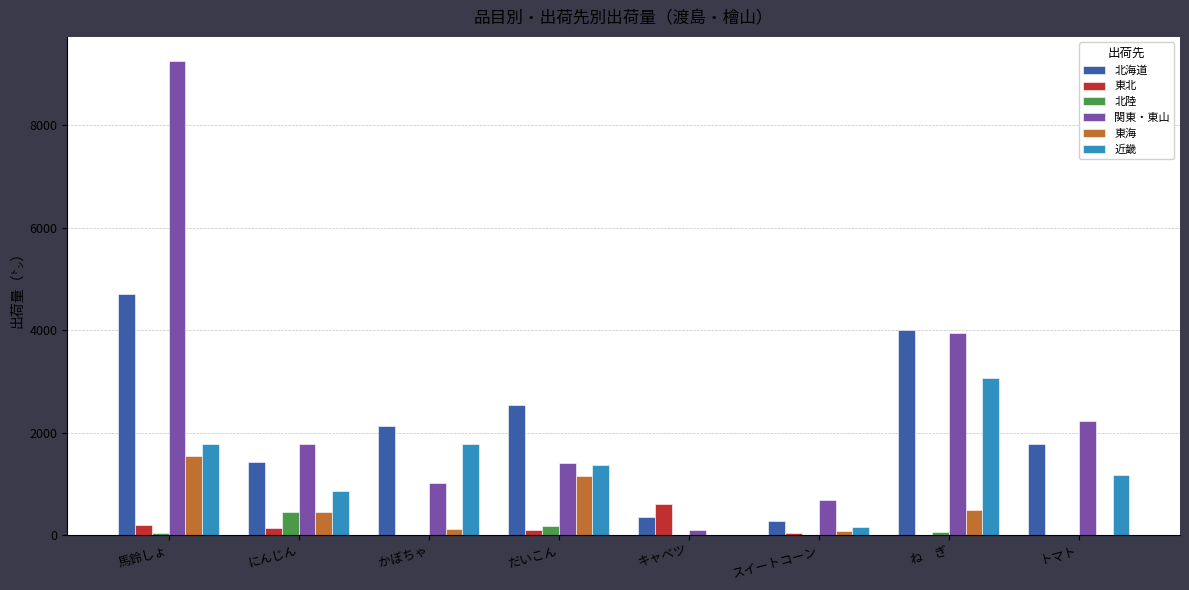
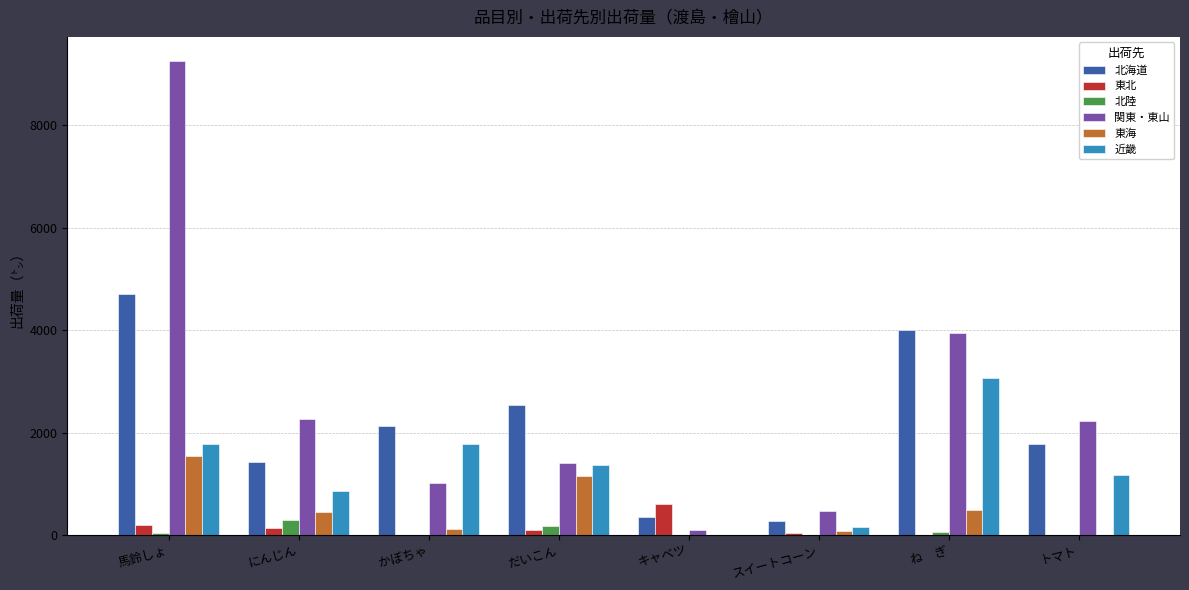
北陸, にんじん: 500 -> 300
関東・東山, にんじん: 1800 -> 2300
関東・東山, スイートコーン: 700 -> 500
